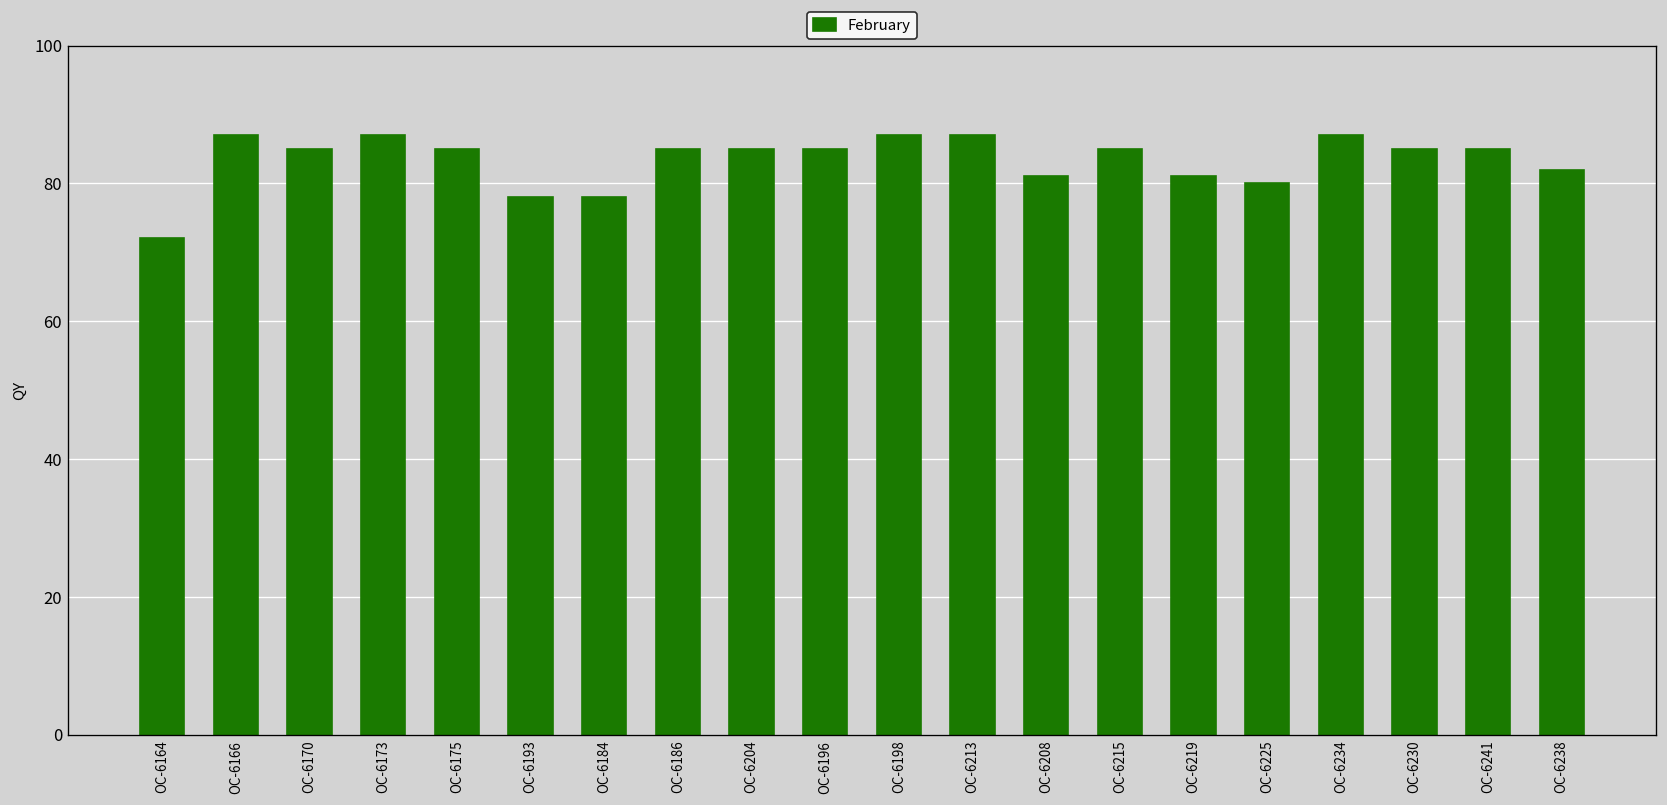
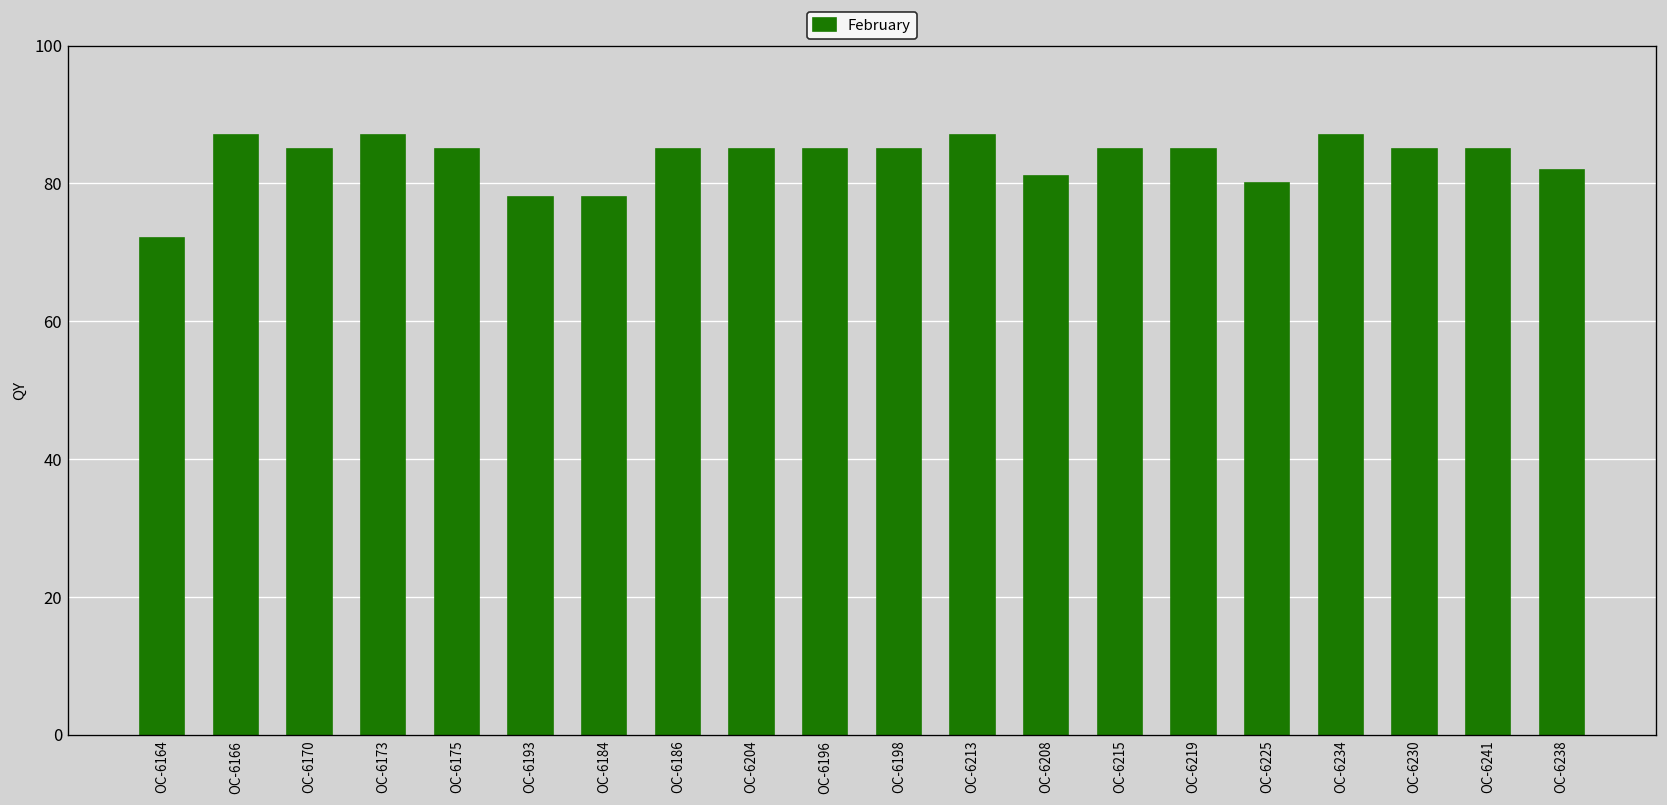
OC-6198: 87 -> 85
OC-6219: 81 -> 85
